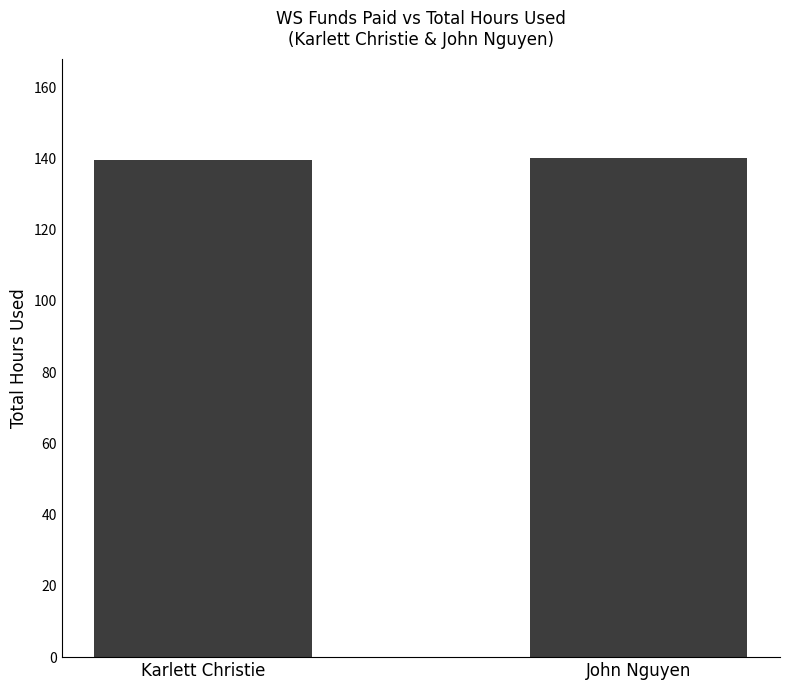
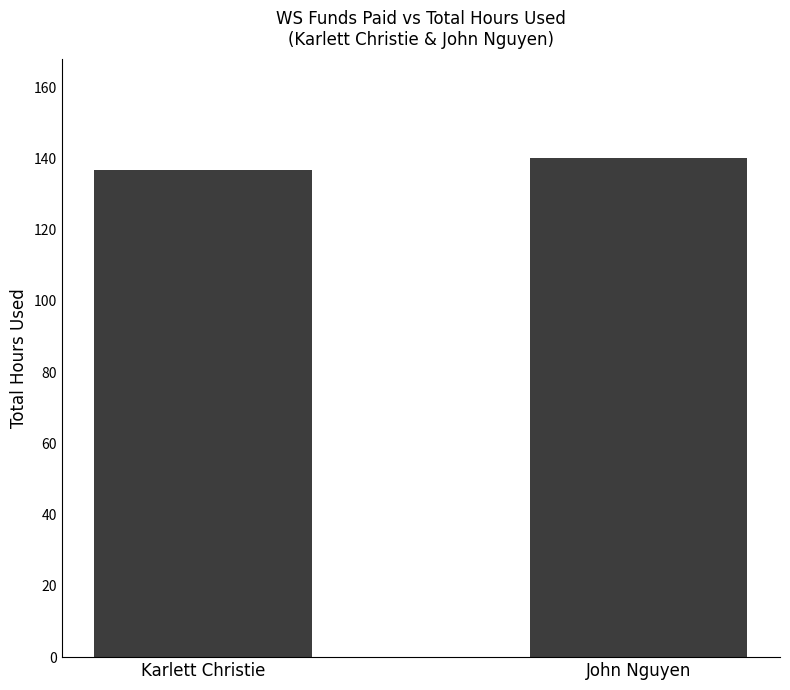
Karlett Christie: 140 -> 137
